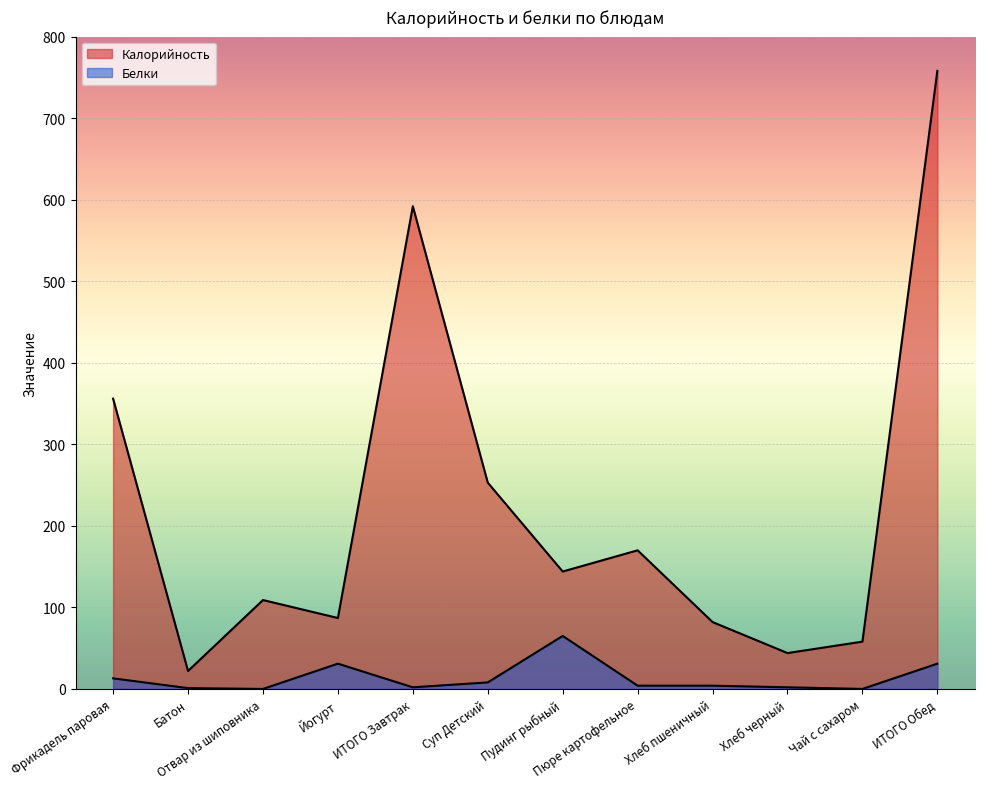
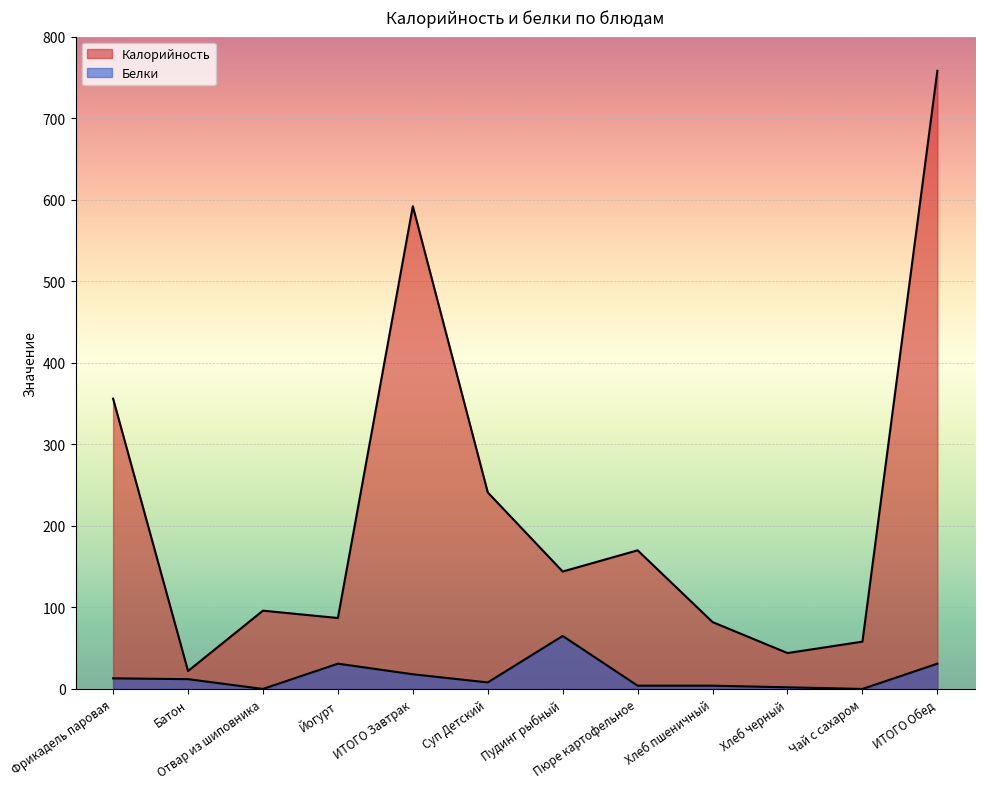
Белки, Батон: 0 -> 10
Калорийность, Отвар из шиповника: 110 -> 100
Белки, ИТОГО Завтрак: 0 -> 20
Калорийность, Суп Детский: 250 -> 240
